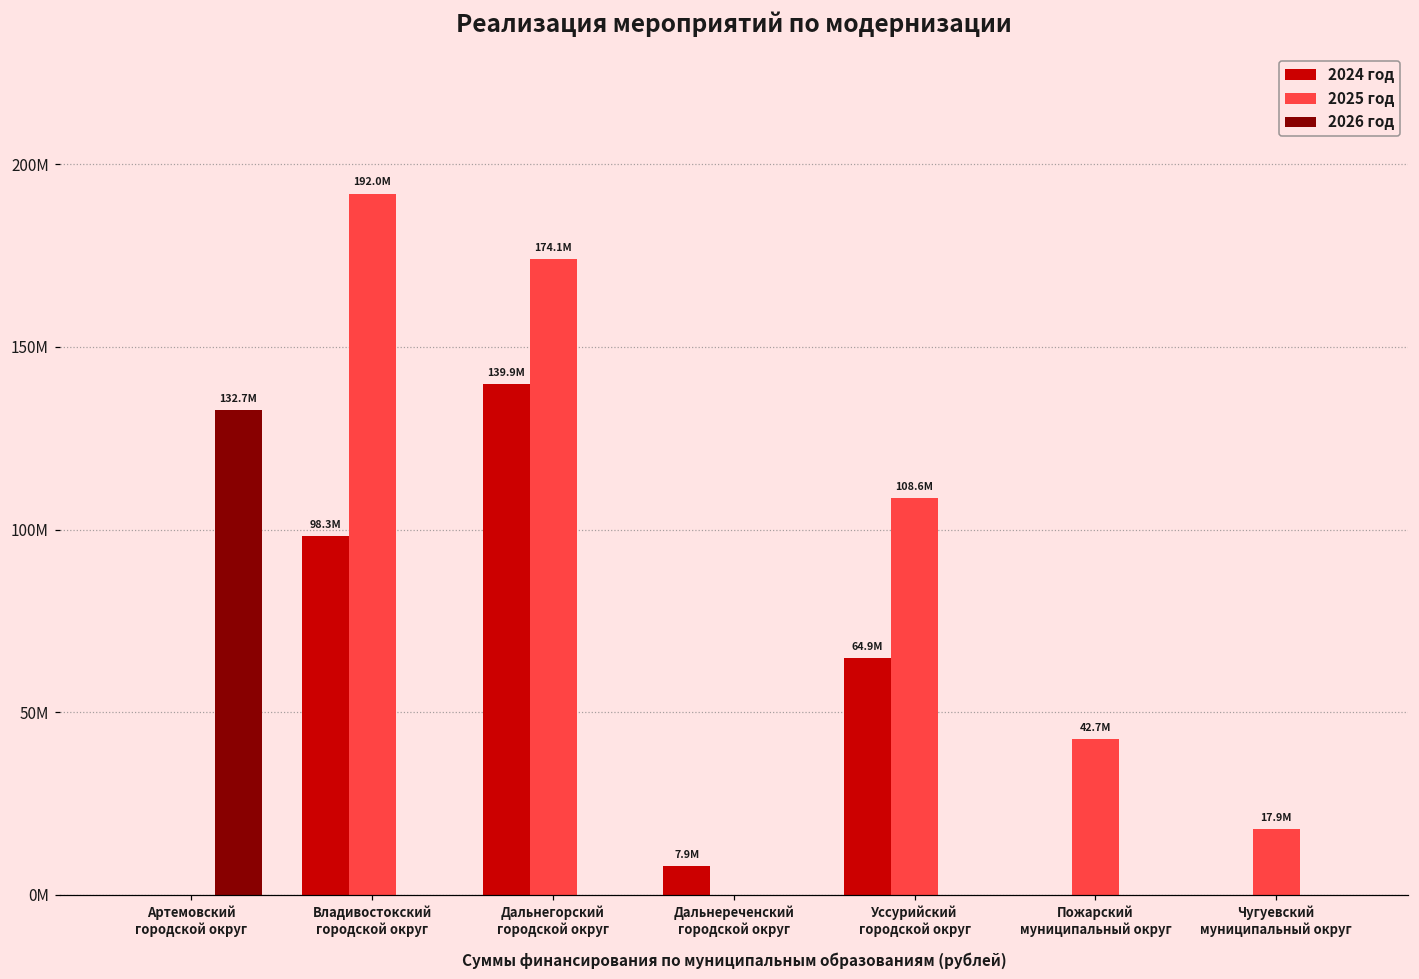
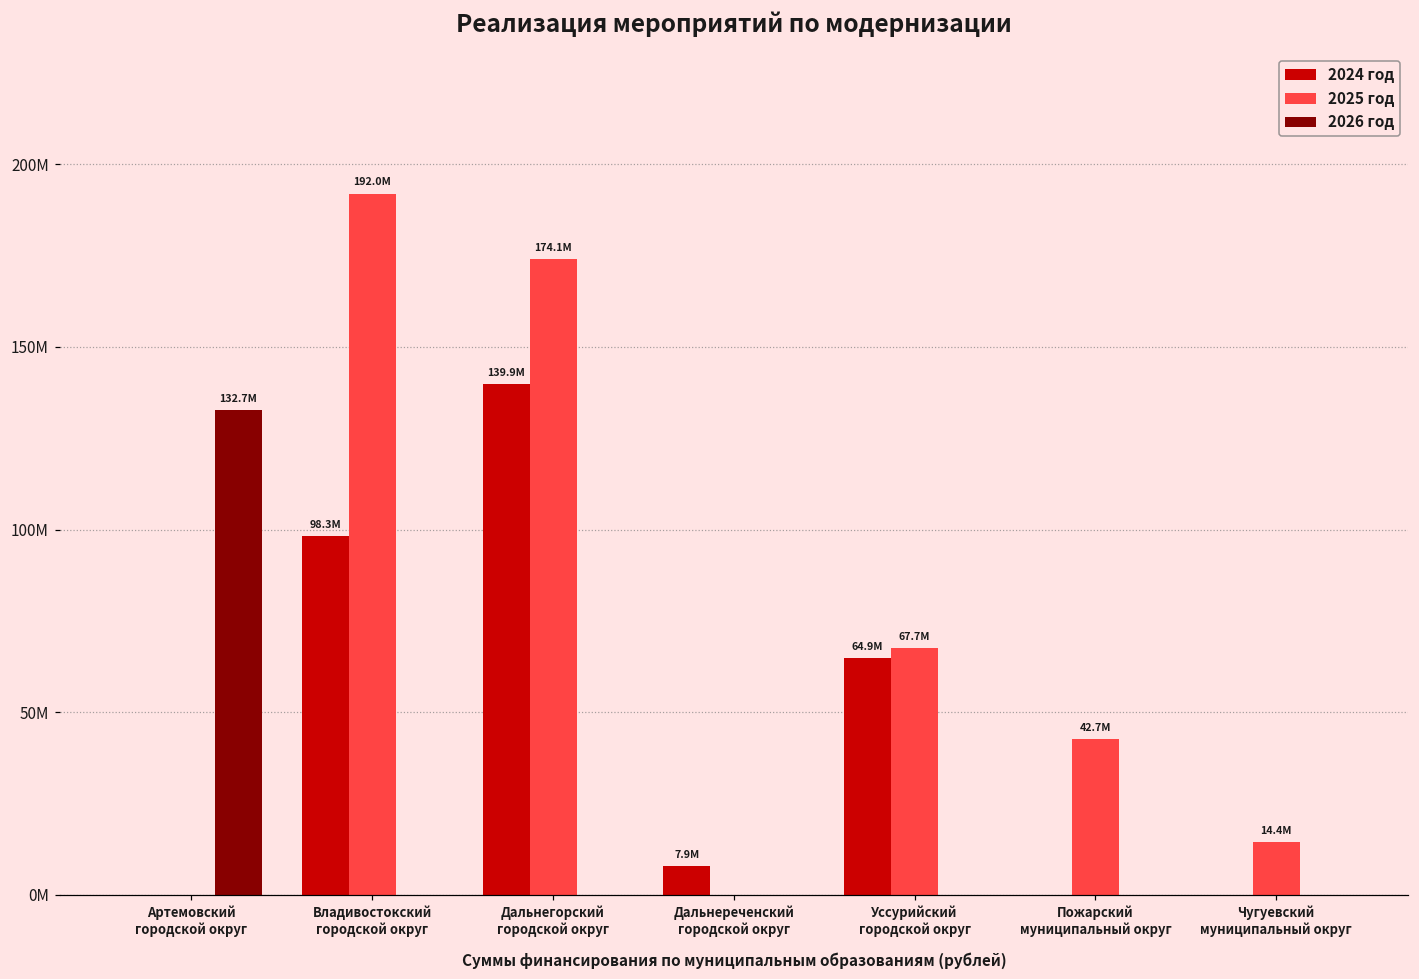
2025 год, Уссурийский городской округ: 108.6M -> 67.7M
2025 год, Чугуевский муниципальный округ: 17.9M -> 14.4M
